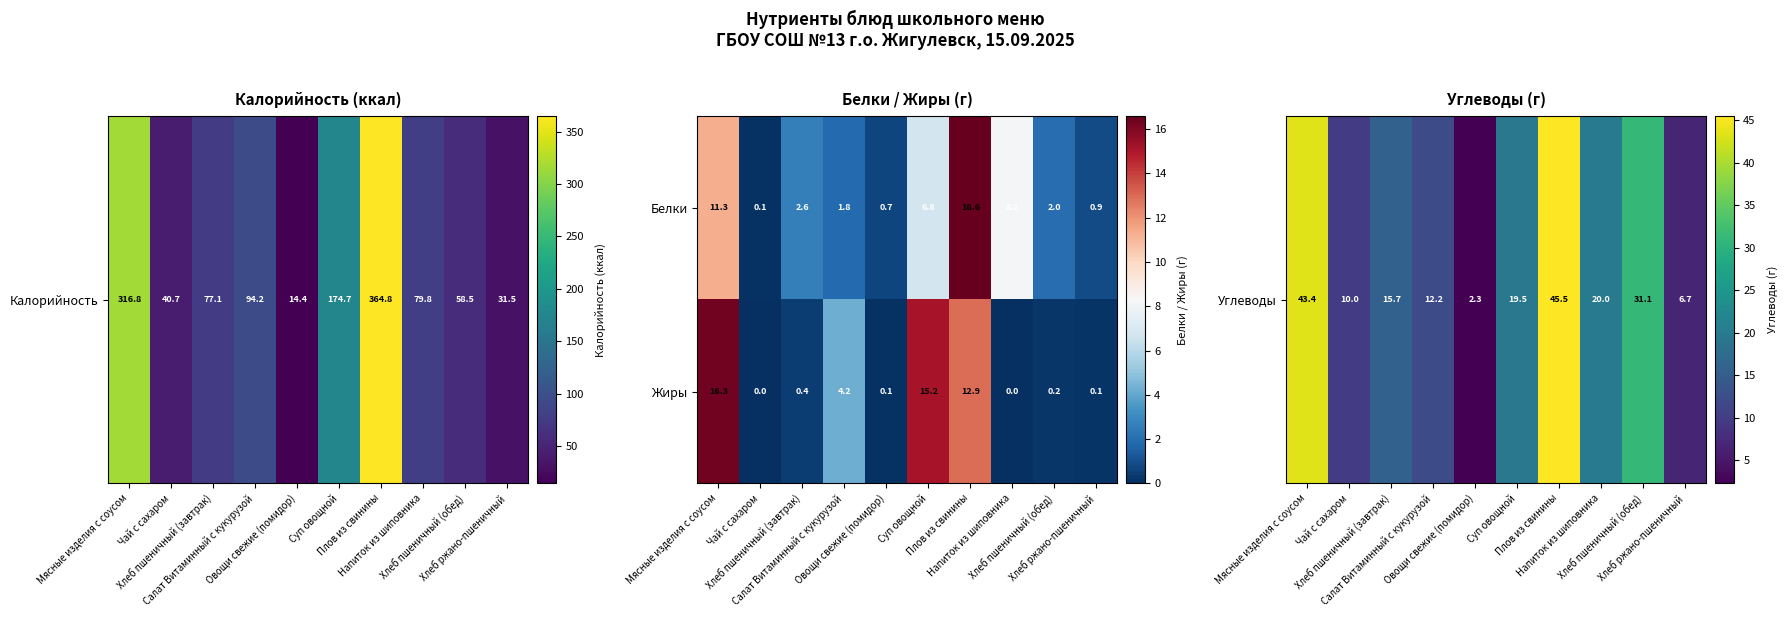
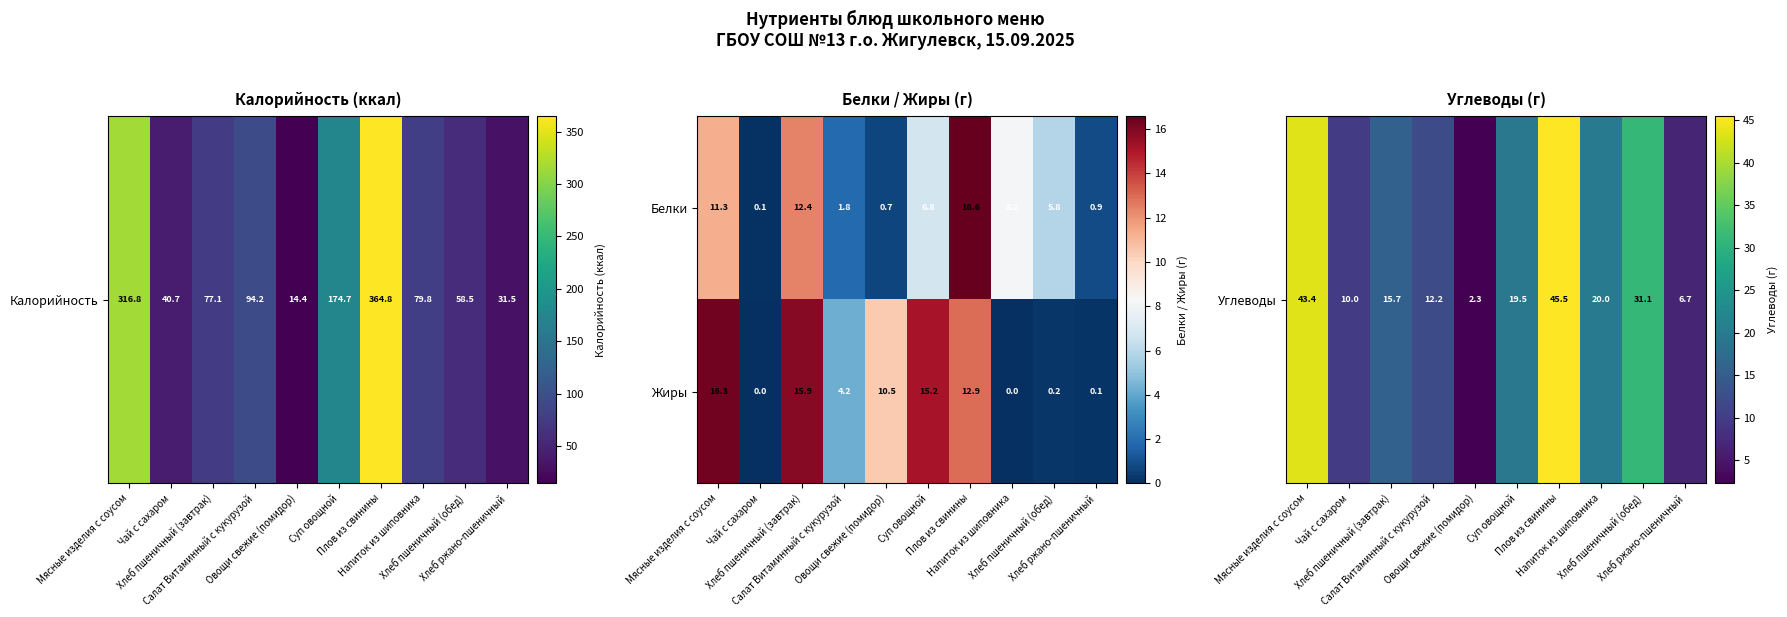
Белки / Жиры (г), Белки, Хлеб пшеничный (завтрак): 2.6 -> 12.4
Белки / Жиры (г), Белки, Хлеб пшеничный (обед): 2.0 -> 5.8
Белки / Жиры (г), Жиры, Хлеб пшеничный (завтрак): 0.4 -> 15.9
Белки / Жиры (г), Жиры, Овощи свежие (помидор): 0.1 -> 10.5
